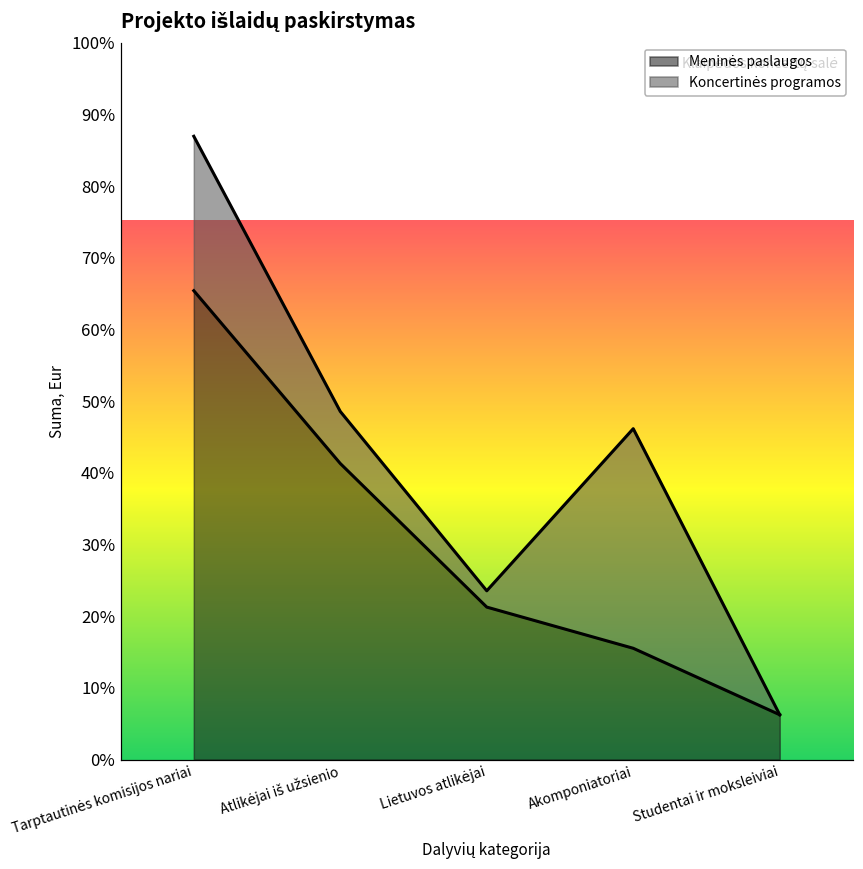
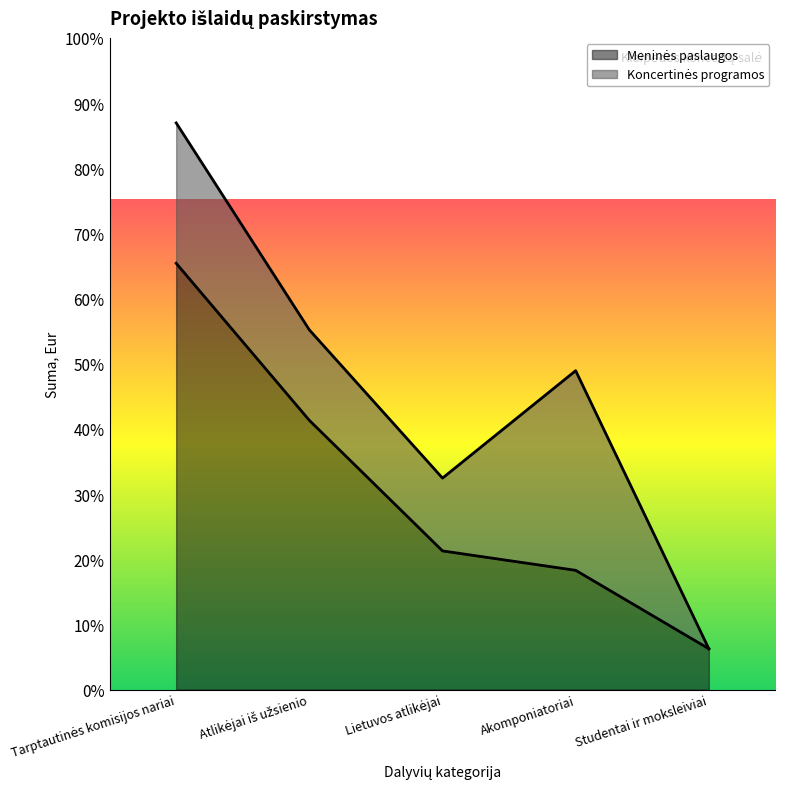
Koncertinės programos, Atlikėjai iš užsienio: 7% -> 14%
Koncertinės programos, Lietuvos atlikėjai: 2% -> 11%
Meninės paslaugos, Akomponiatoriai: 16% -> 18%
